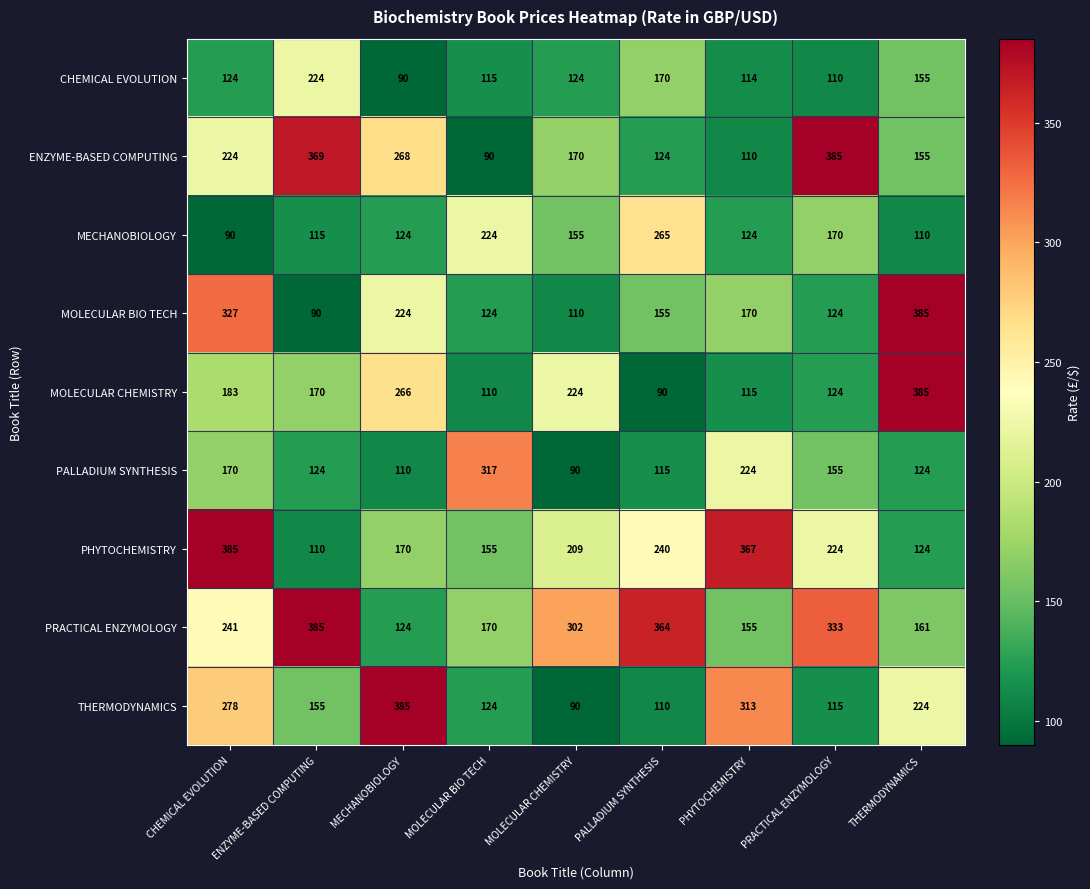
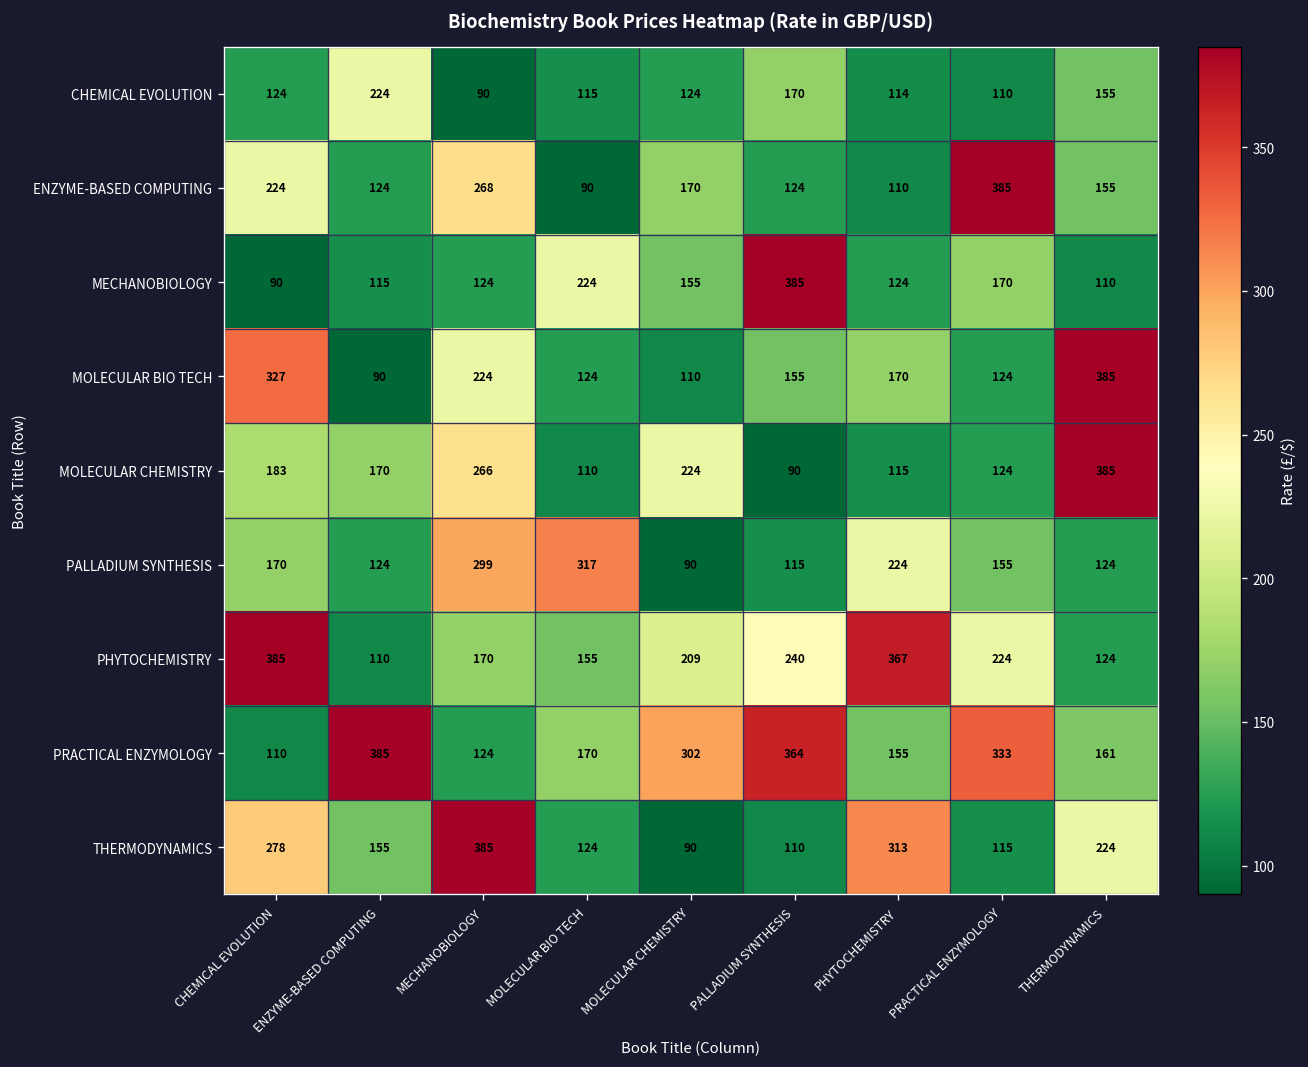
ENZYME-BASED COMPUTING, ENZYME-BASED COMPUTING: 369 -> 124
MECHANOBIOLOGY, PALLADIUM SYNTHESIS: 265 -> 385
PALLADIUM SYNTHESIS, MECHANOBIOLOGY: 110 -> 299
PRACTICAL ENZYMOLOGY, CHEMICAL EVOLUTION: 241 -> 110
